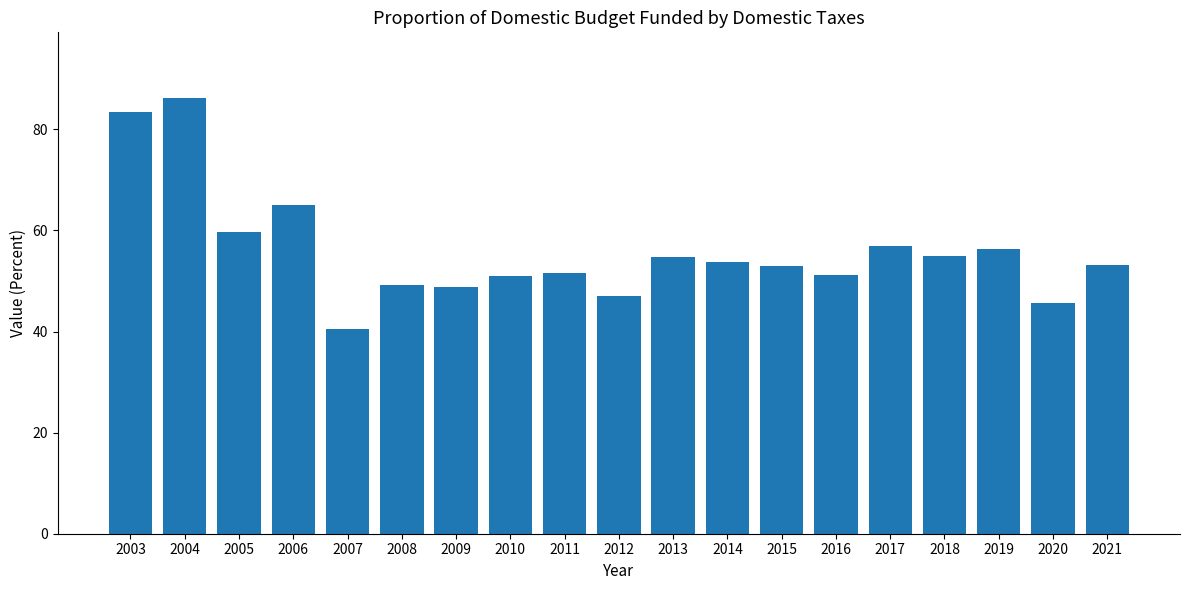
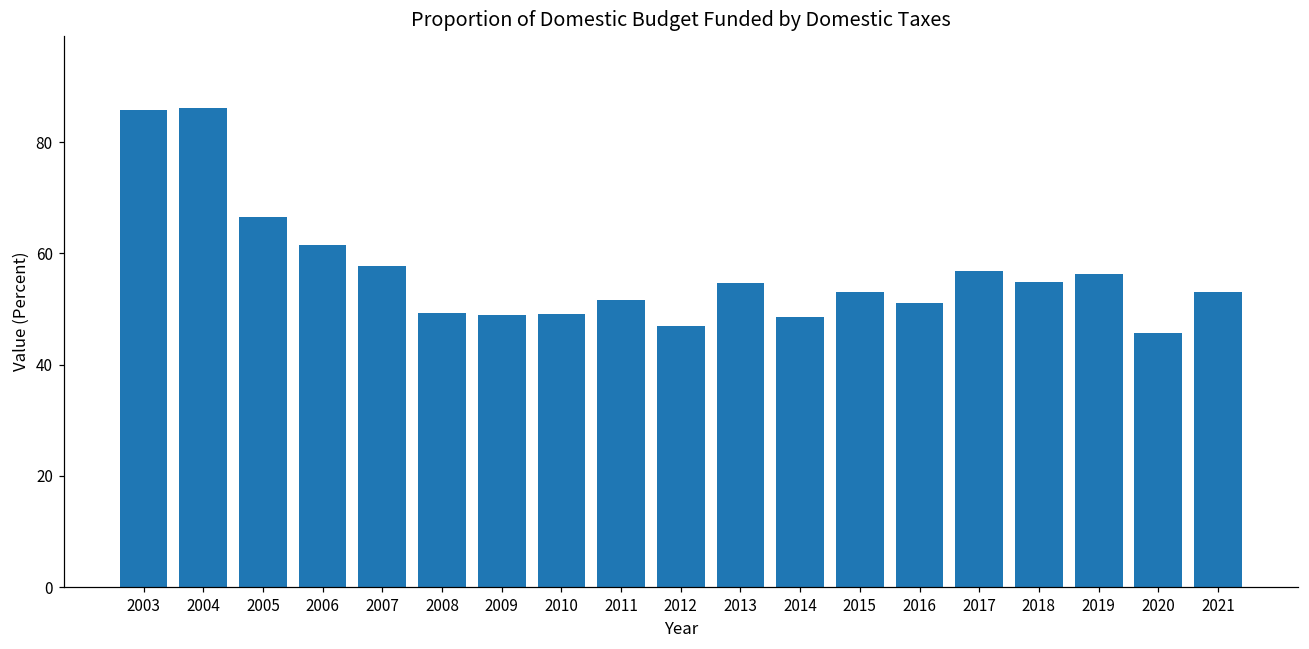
2003: 83 -> 86
2005: 60 -> 67
2006: 65 -> 62
2007: 40 -> 58
2010: 51 -> 49
2014: 54 -> 49
